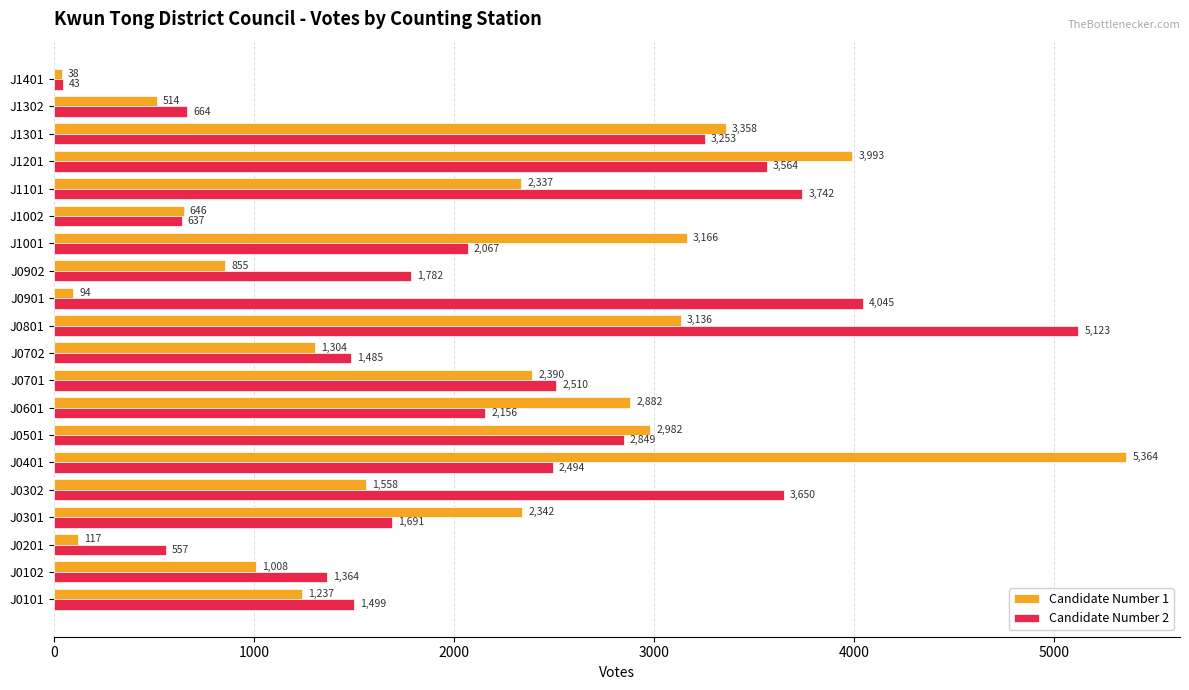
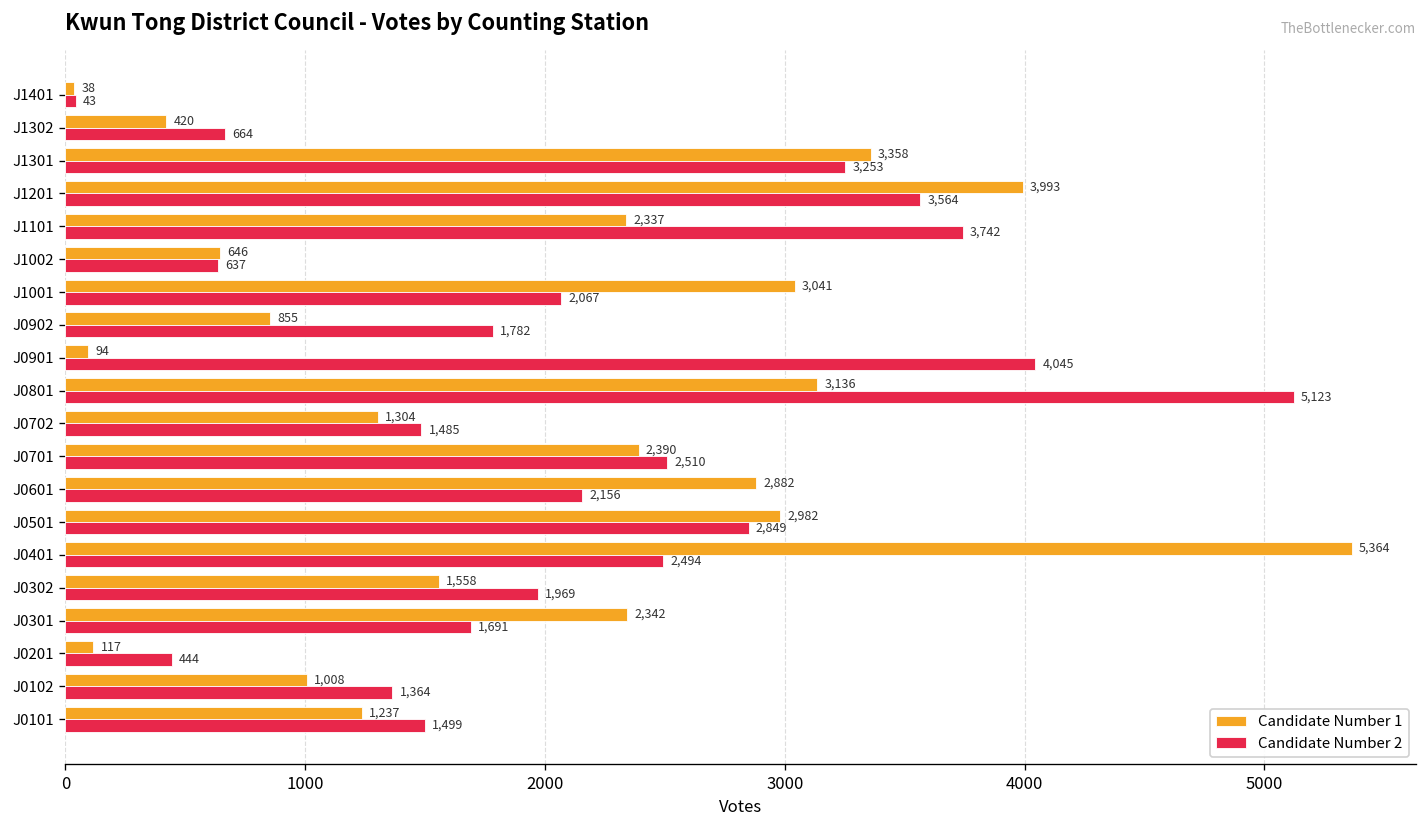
Candidate Number 1, J1302: 514 -> 420
Candidate Number 1, J1001: 3,166 -> 3,041
Candidate Number 2, J0302: 3,650 -> 1,969
Candidate Number 2, J0201: 557 -> 444
